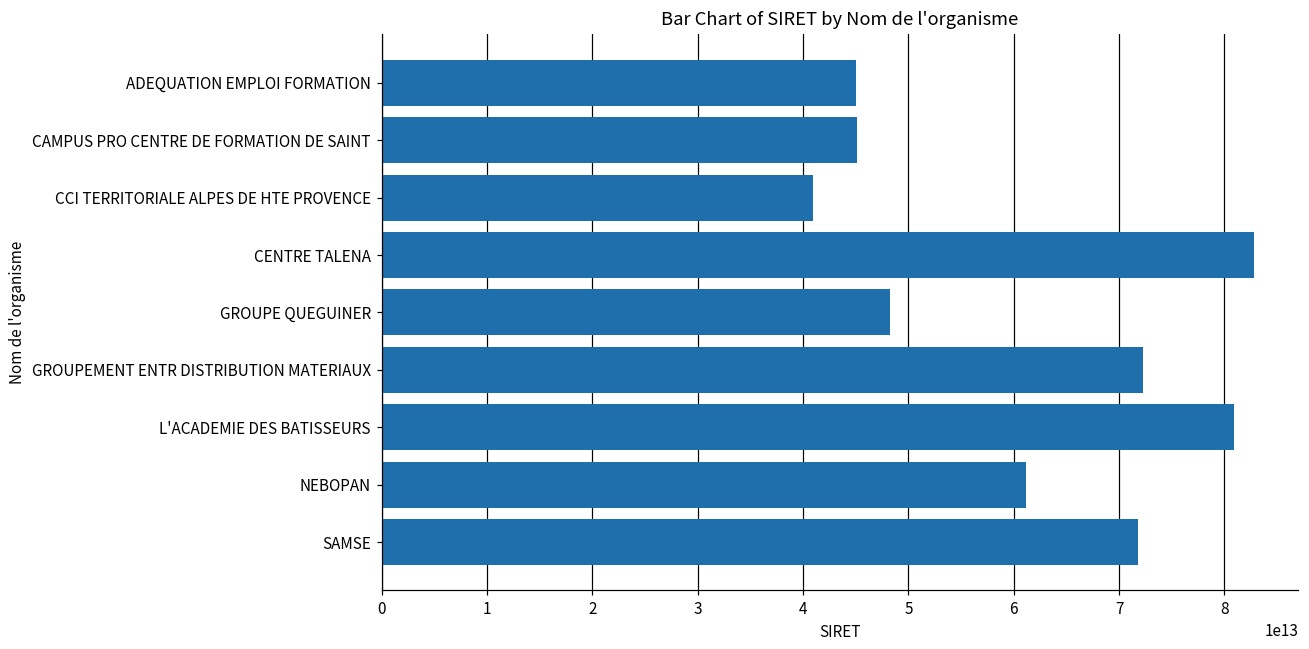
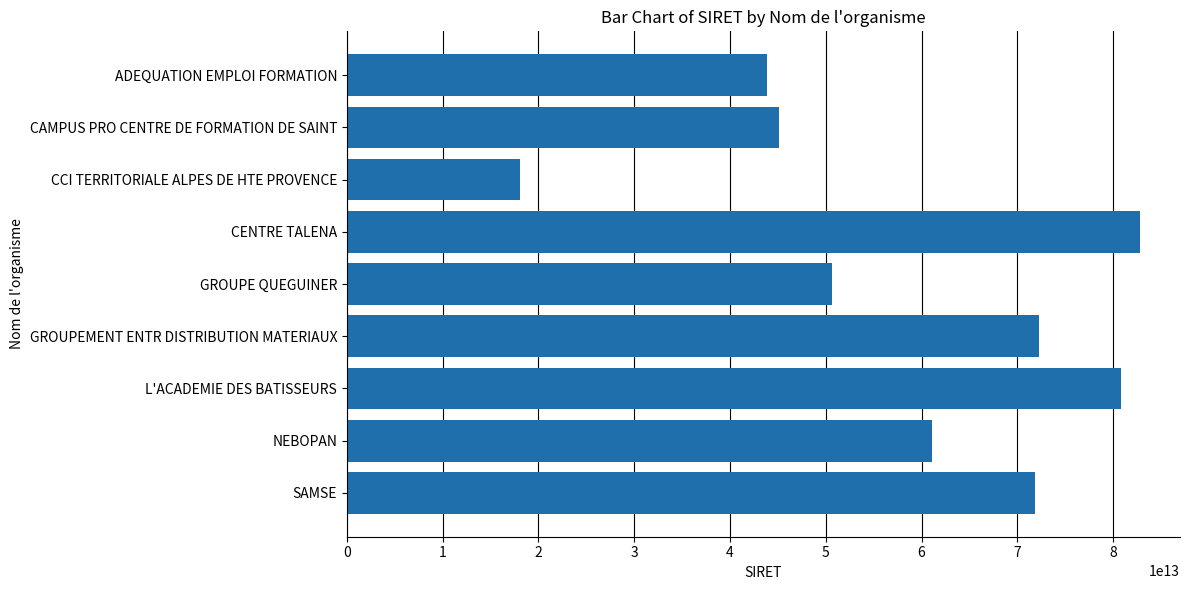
ADEQUATION EMPLOI FORMATION: 45000000000000 -> 44000000000000
CCI TERRITORIALE ALPES DE HTE PROVENCE: 41000000000000 -> 18000000000000
GROUPE QUEGUINER: 48000000000000 -> 51000000000000
